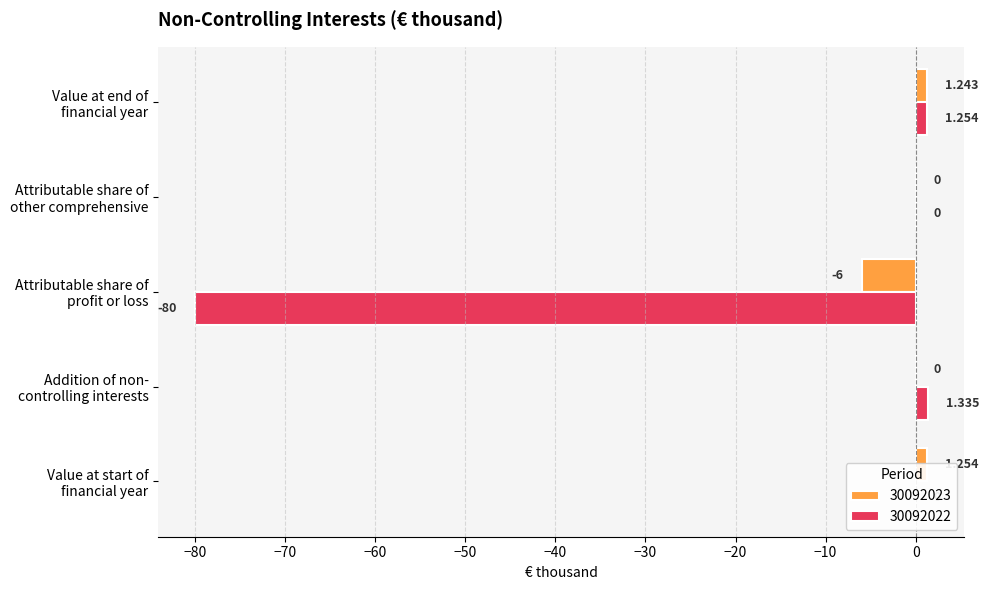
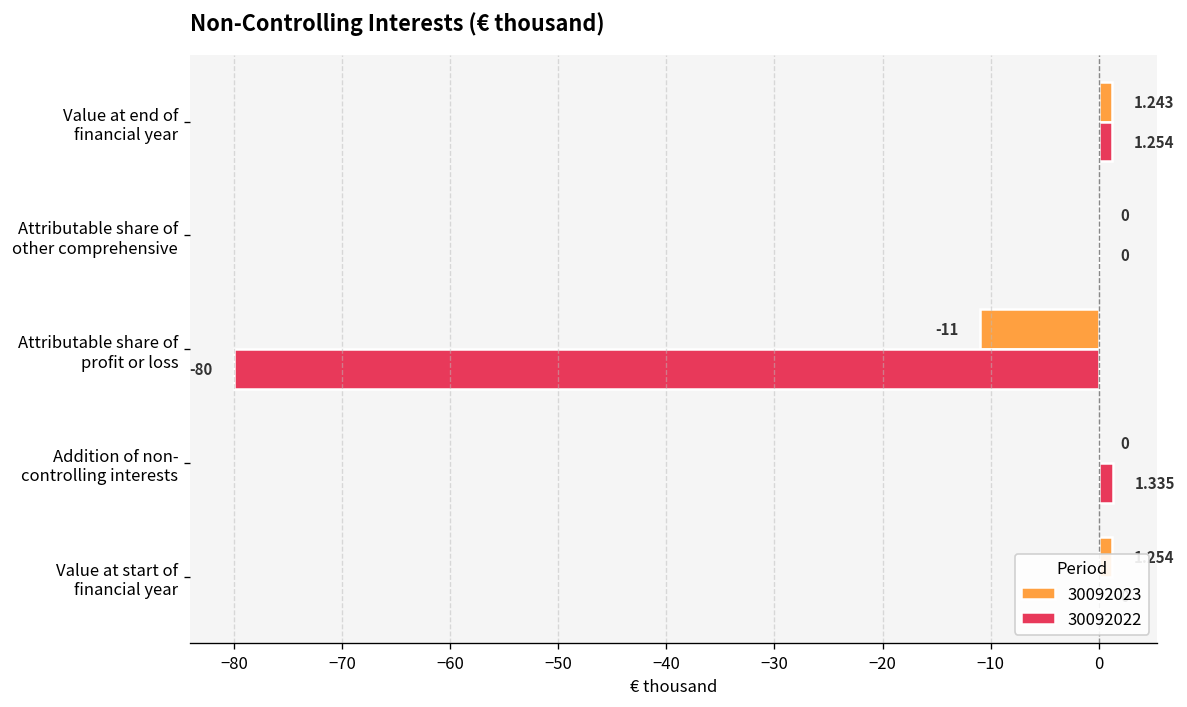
30092023, Attributable share of profit or loss: -6 -> -11
